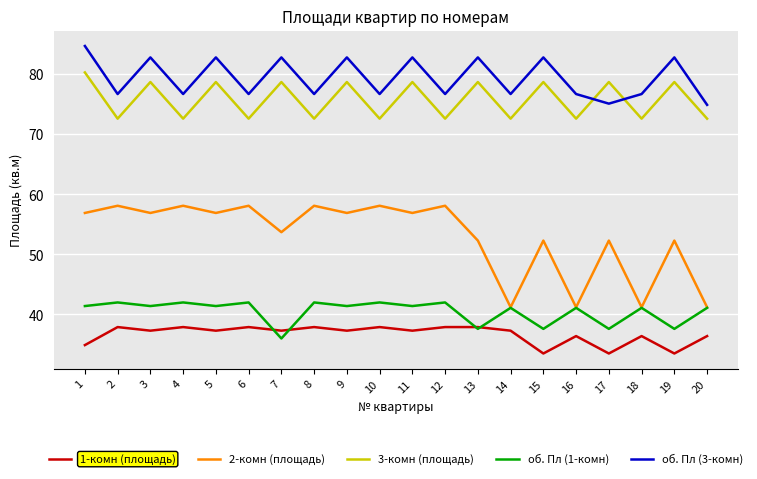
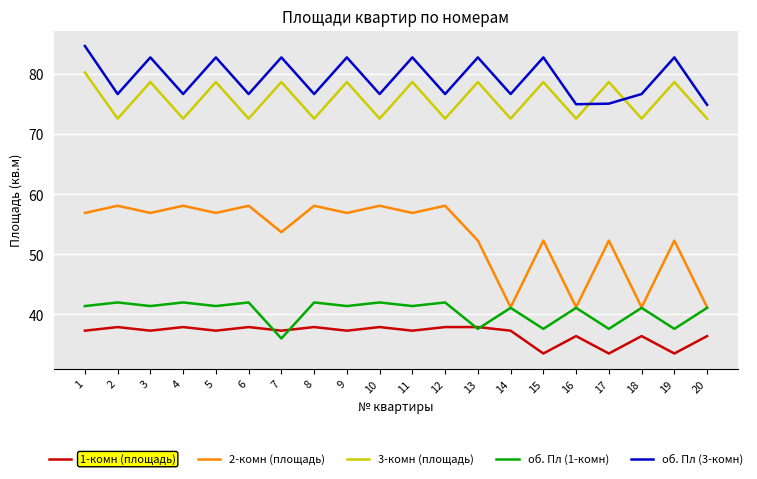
1-комн (площадь), 1: 35 -> 37
об. Пл (3-комн), 16: 77 -> 75
